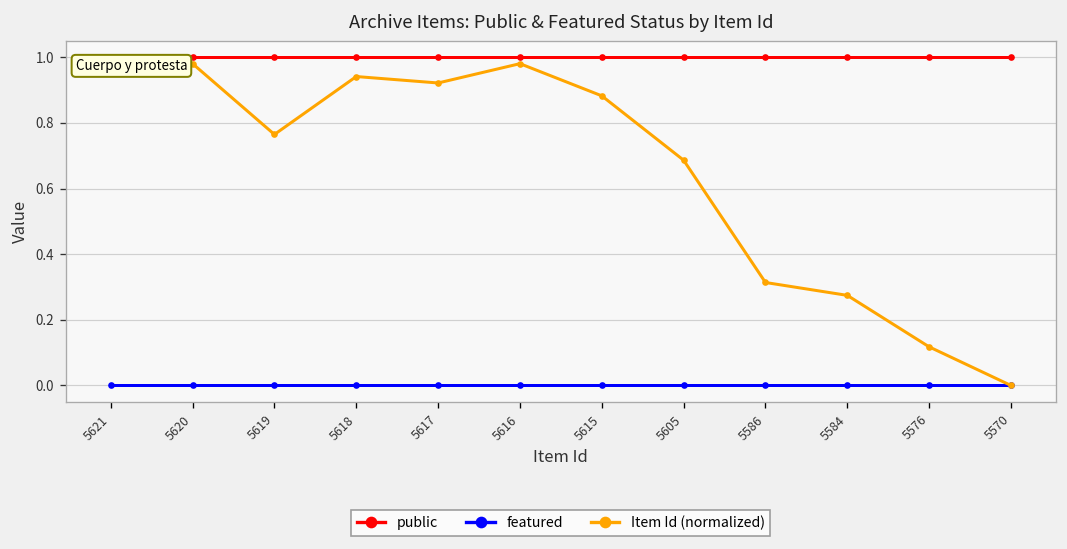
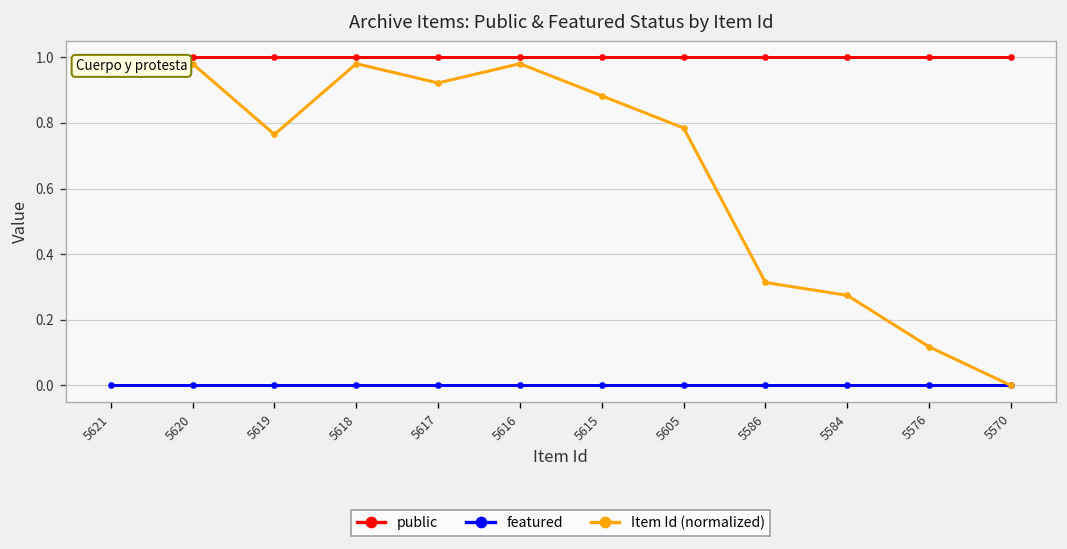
Item Id (normalized), 5618: 0.94 -> 0.98
Item Id (normalized), 5605: 0.69 -> 0.78
